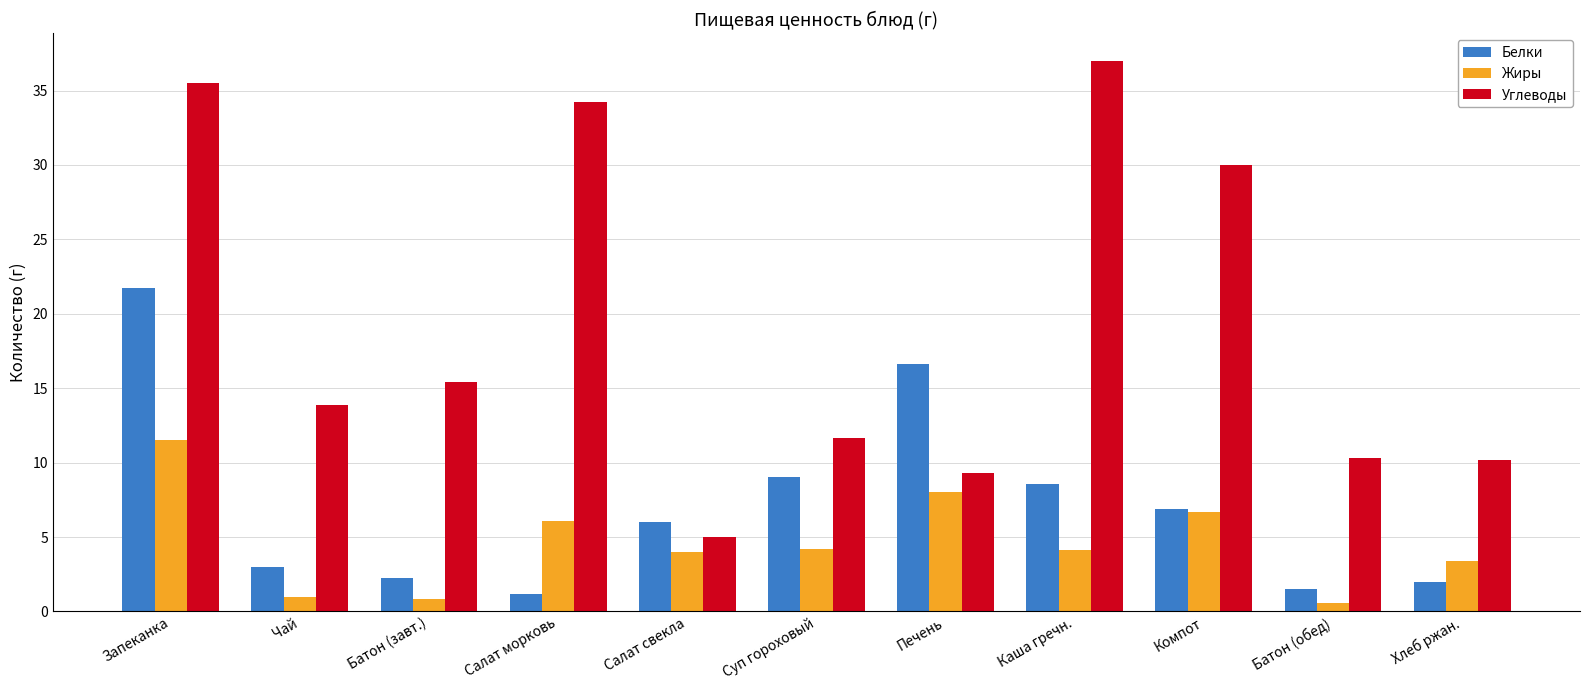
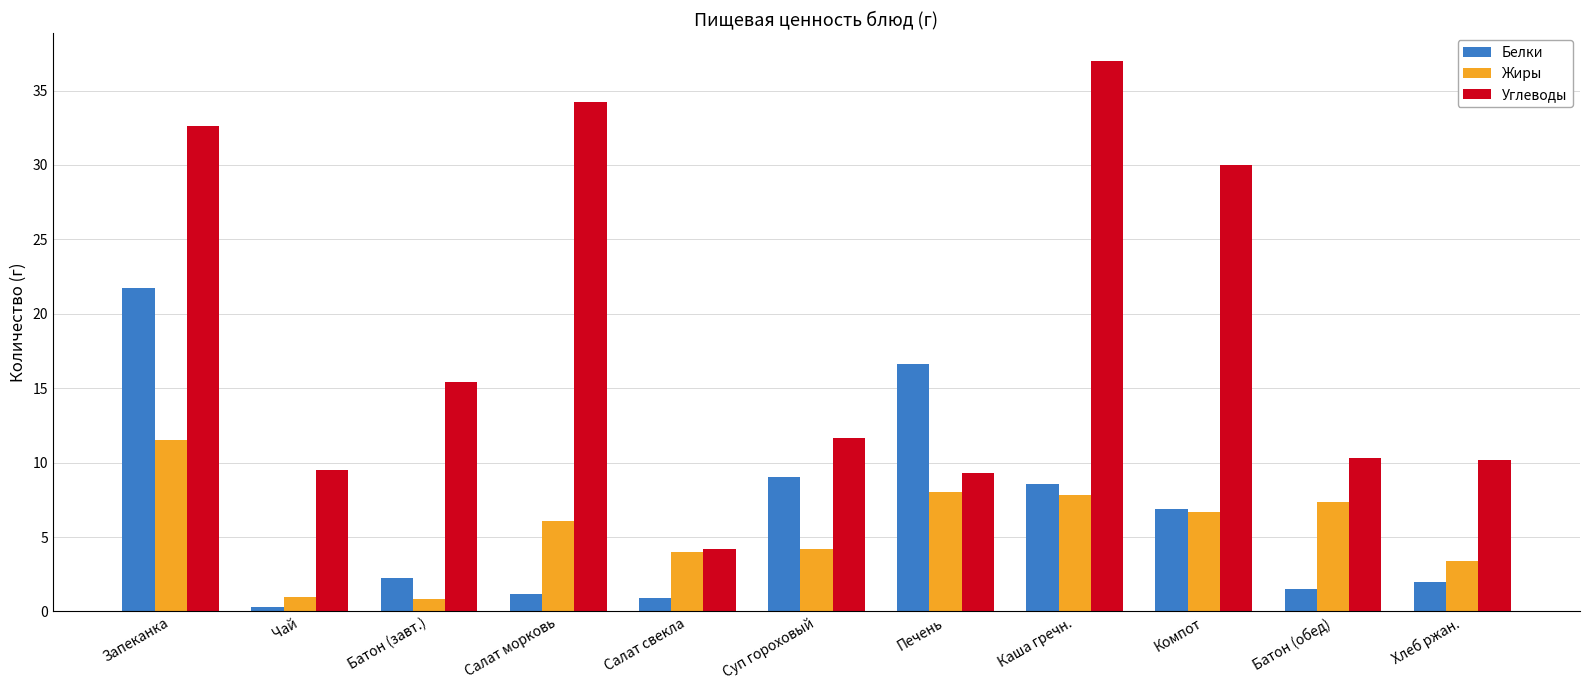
Углеводы, Запеканка: 35.5 -> 32.6
Белки, Чай: 3.0 -> 0.3
Углеводы, Чай: 13.9 -> 9.5
Белки, Салат свекла: 6.0 -> 0.9
Углеводы, Салат свекла: 5.0 -> 4.2
Жиры, Каша гречн.: 4.1 -> 7.8
Жиры, Батон (обед): 0.6 -> 7.4
